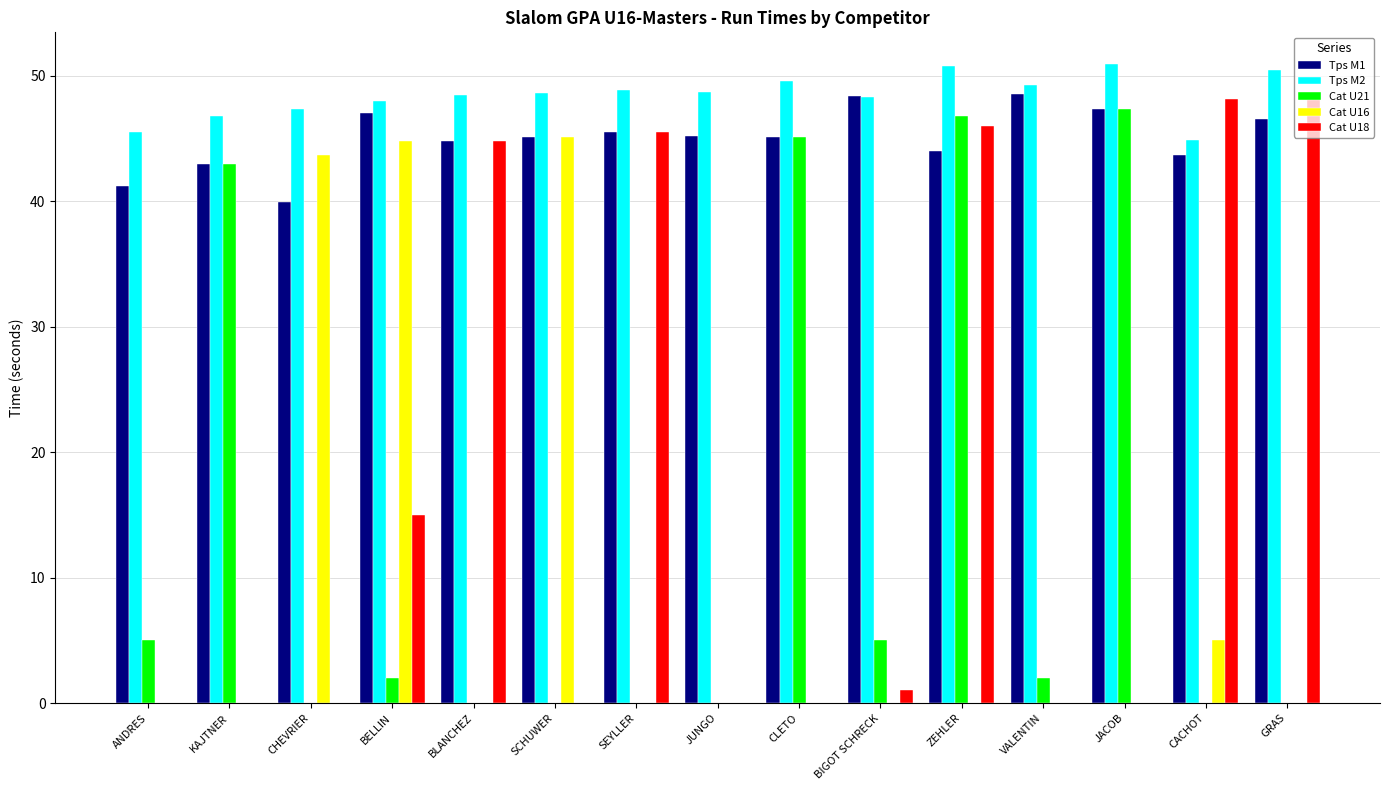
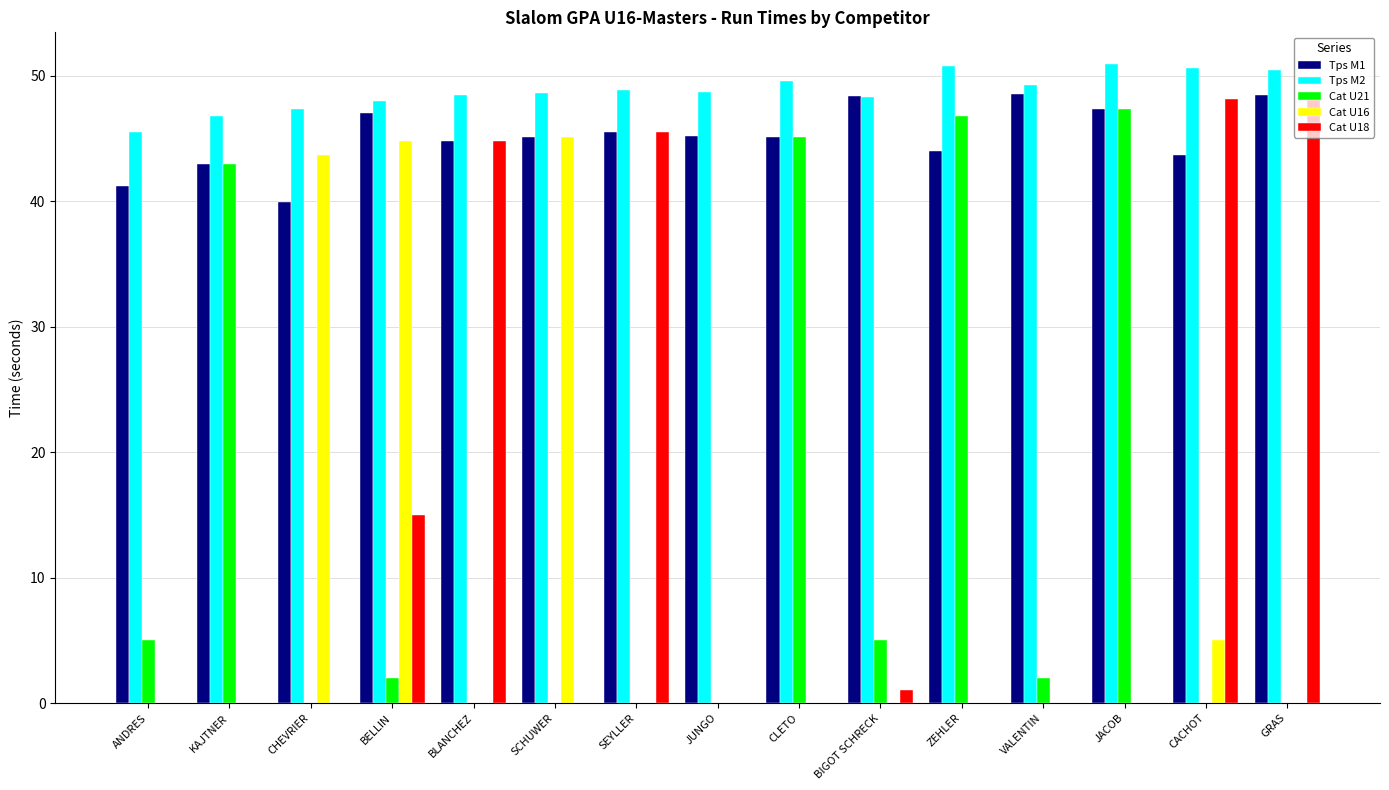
Cat U18, ZEHLER: 46 -> 0
Tps M2, CACHOT: 44.9 -> 50.6
Tps M1, GRAS: 46.6 -> 48.4
